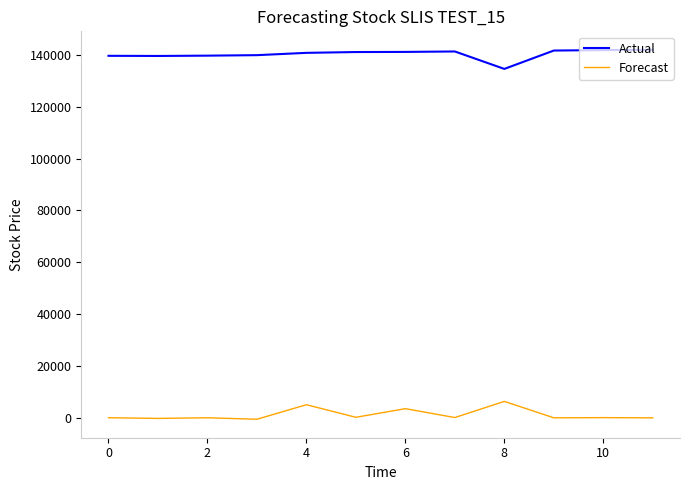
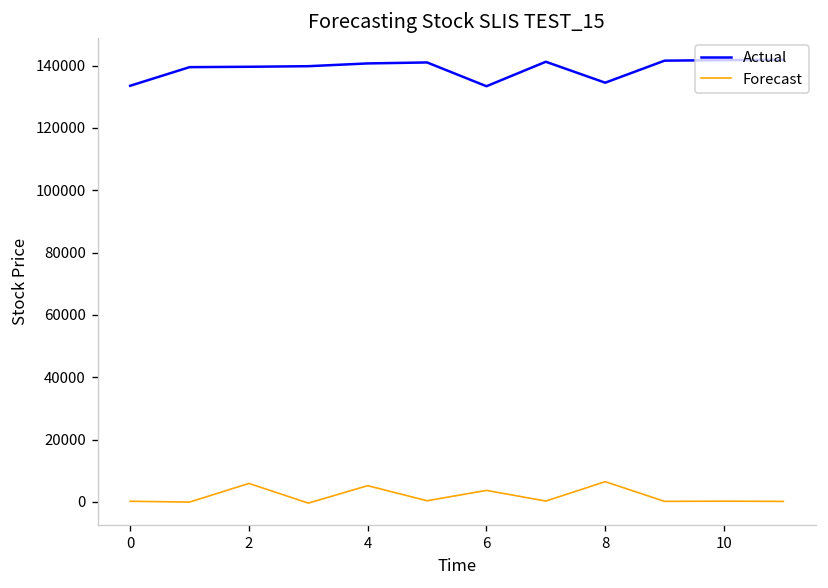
Actual, 0: 140000 -> 134000
Forecast, 2: 0 -> 6000
Actual, 6: 141000 -> 133000
